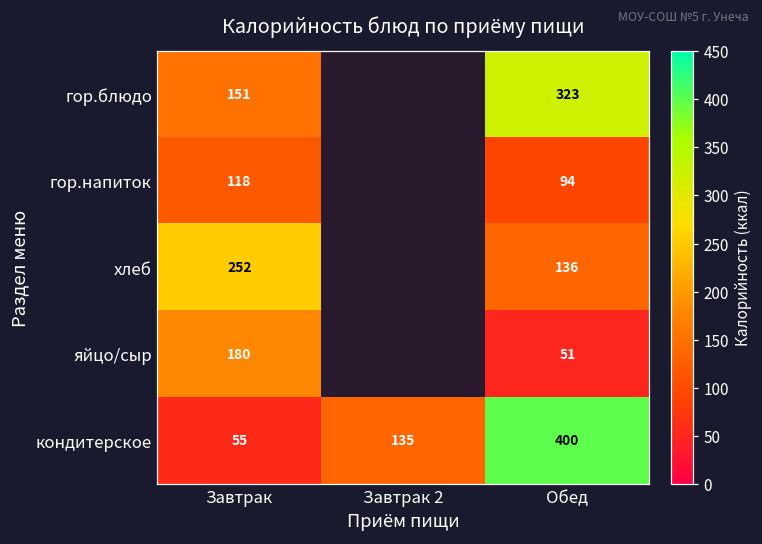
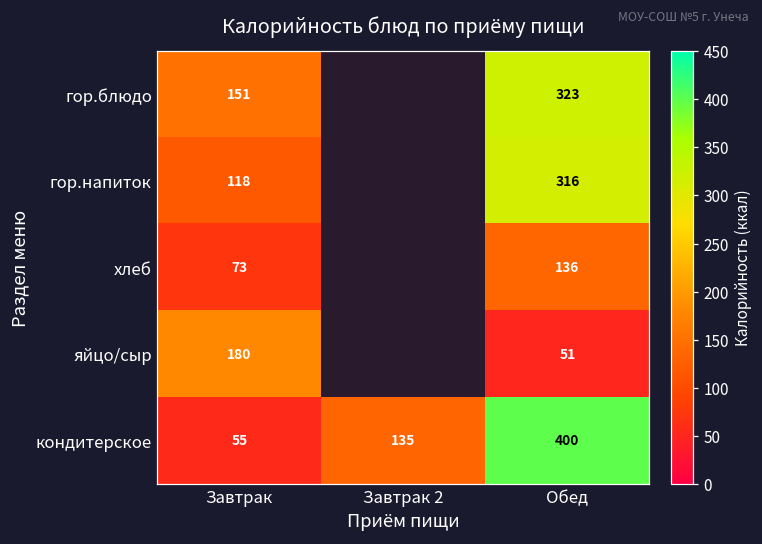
гор.напиток, Обед: 94 -> 316
хлеб, Завтрак: 252 -> 73
